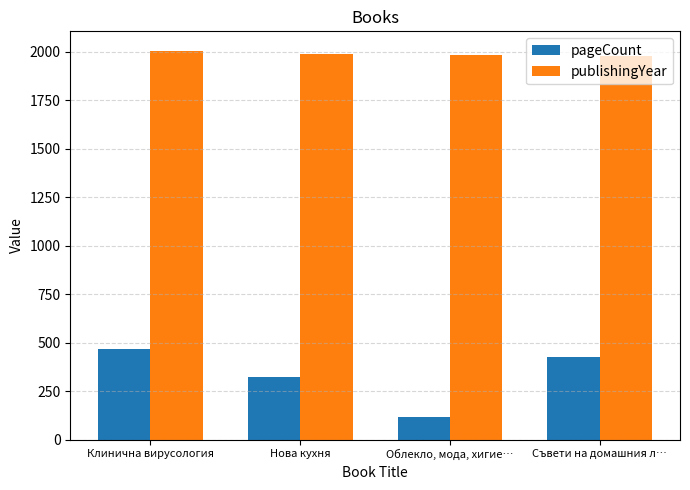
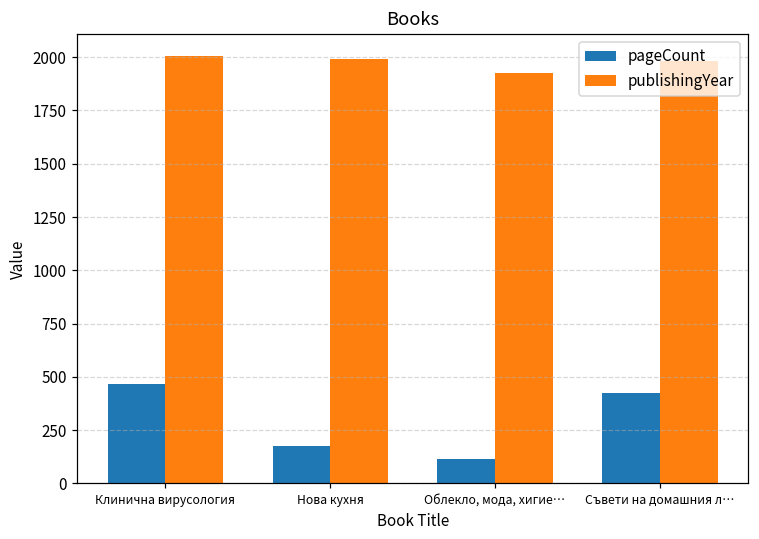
pageCount, Нова кухня: 330 -> 180
publishingYear, Облекло, мода, хигие…: 1990 -> 1920
